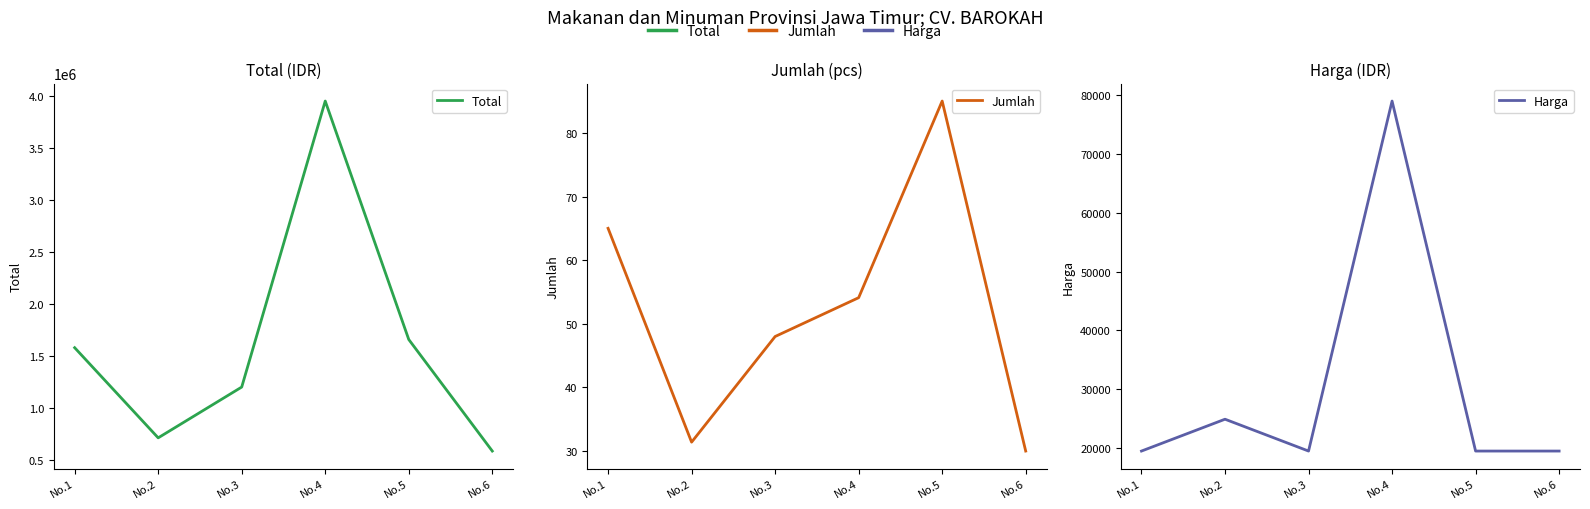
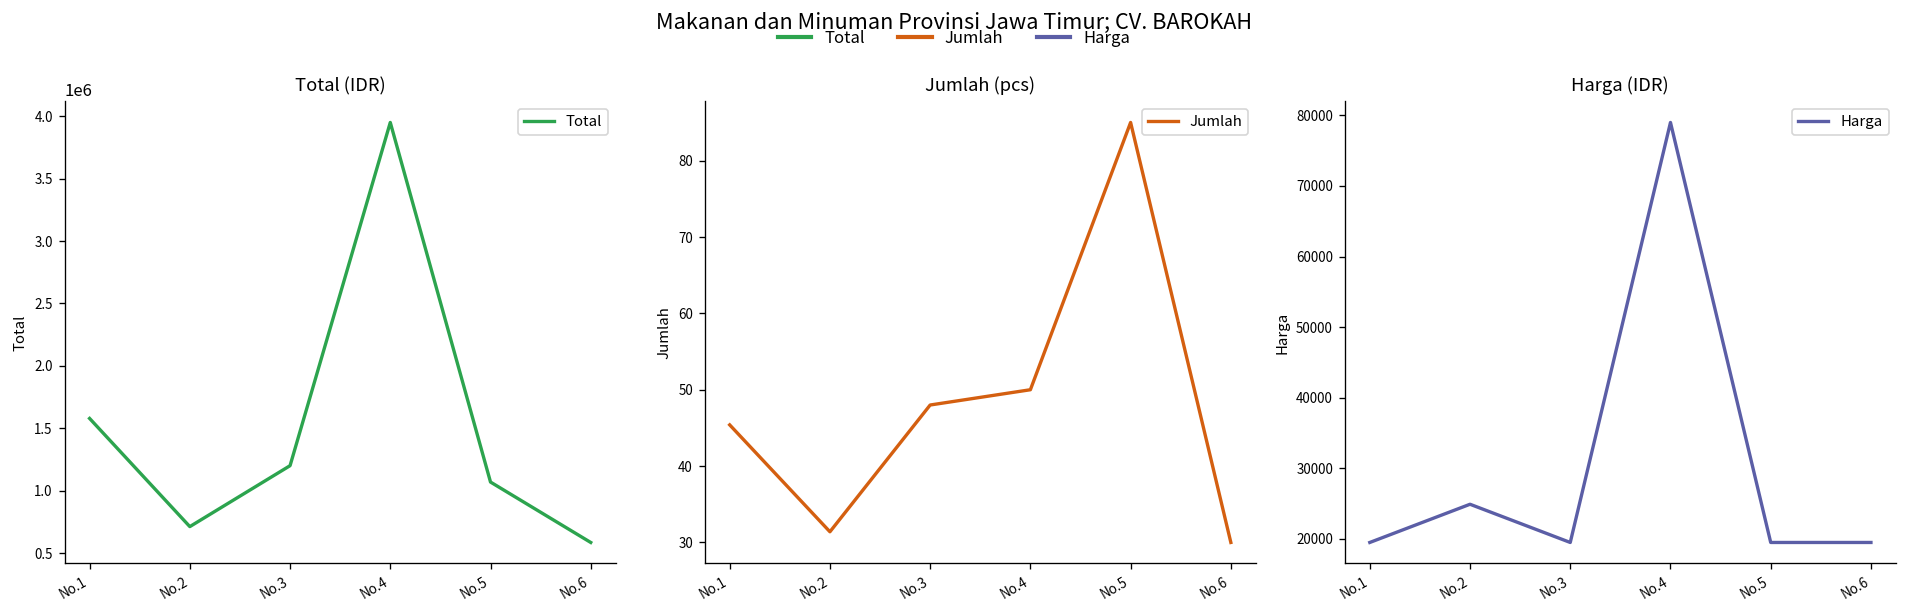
Total (IDR), No.5: 1660000 -> 1070000
Jumlah (pcs), No.1: 65 -> 45
Jumlah (pcs), No.4: 54 -> 50
